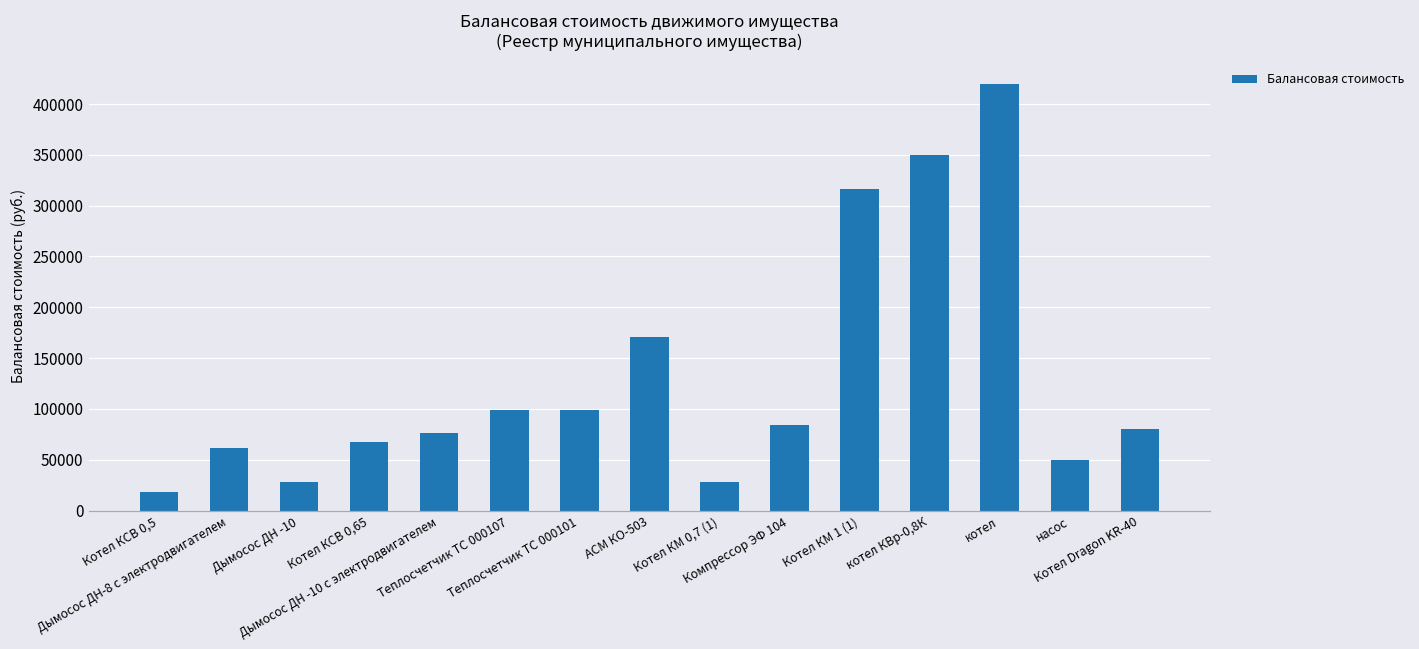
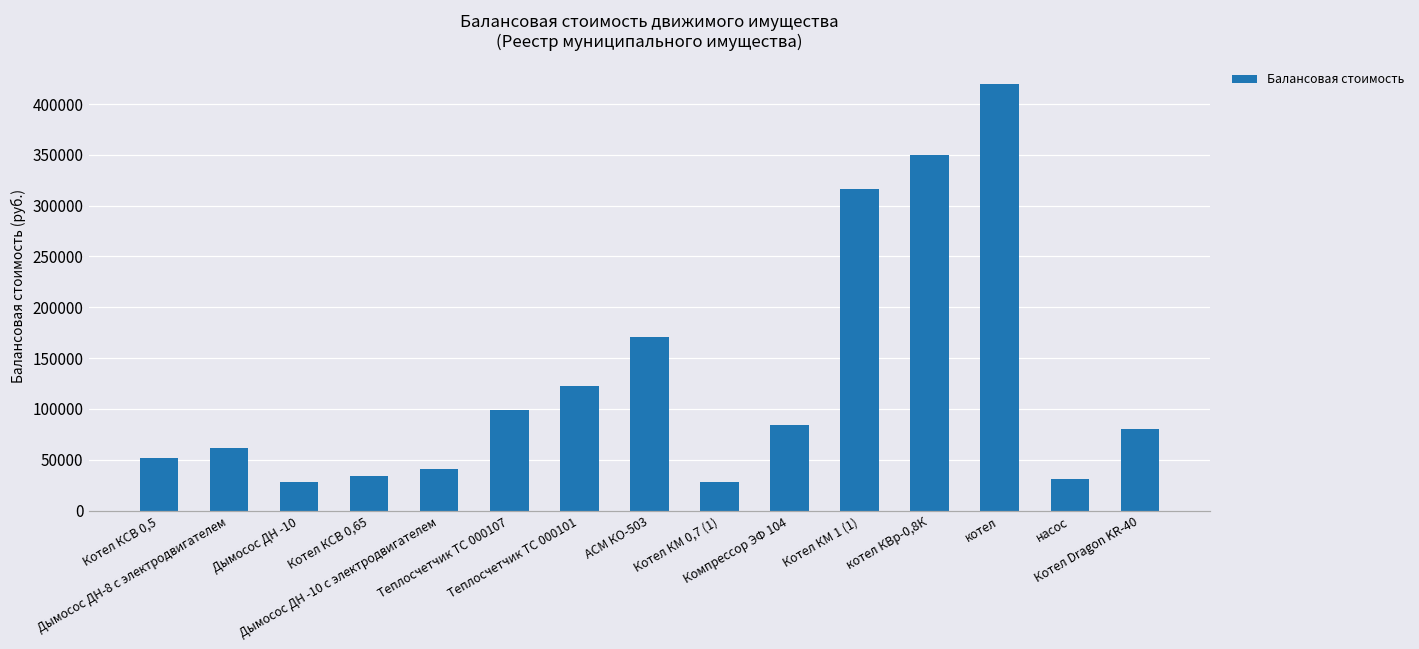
Котел КСВ 0,5: 20000 -> 50000
Котел КСВ 0,65: 70000 -> 30000
Дымосос ДН -10 с электродвигателем: 80000 -> 40000
Теплосчетчик ТС 000101: 100000 -> 120000
насос: 50000 -> 30000
